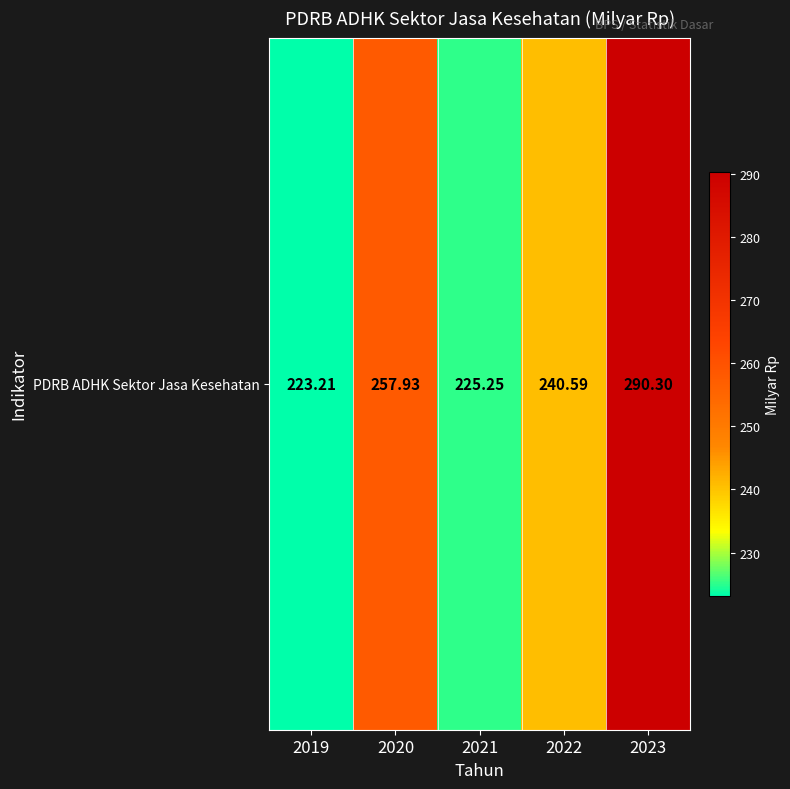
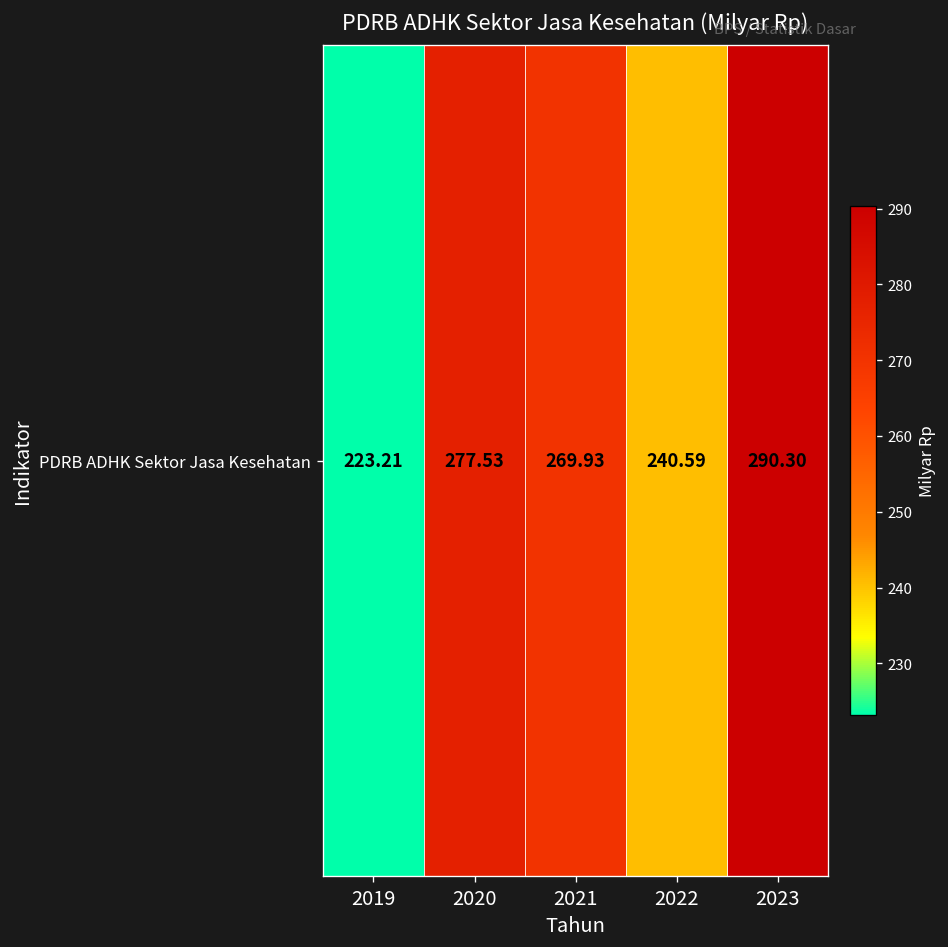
PDRB ADHK Sektor Jasa Kesehatan, 2020: 257.93 -> 277.53
PDRB ADHK Sektor Jasa Kesehatan, 2021: 225.25 -> 269.93
